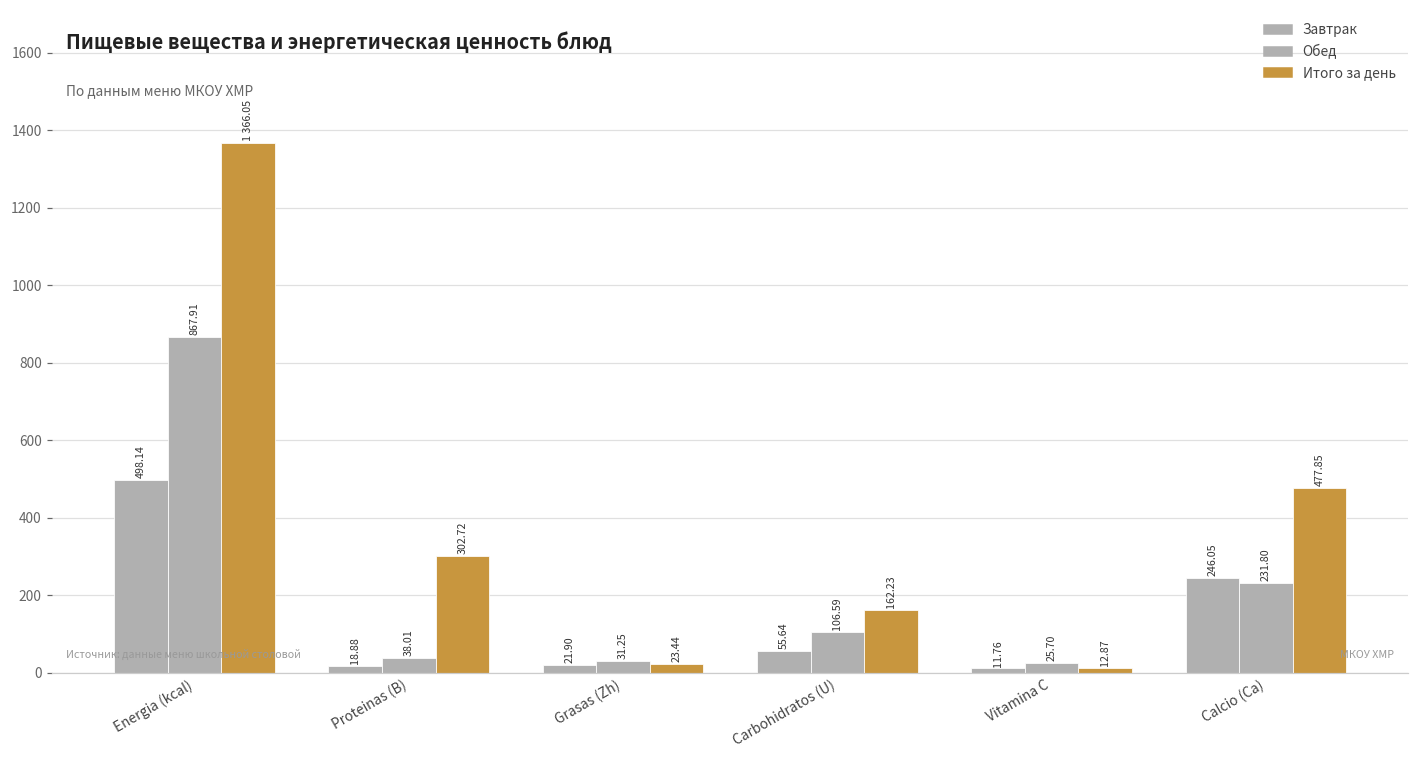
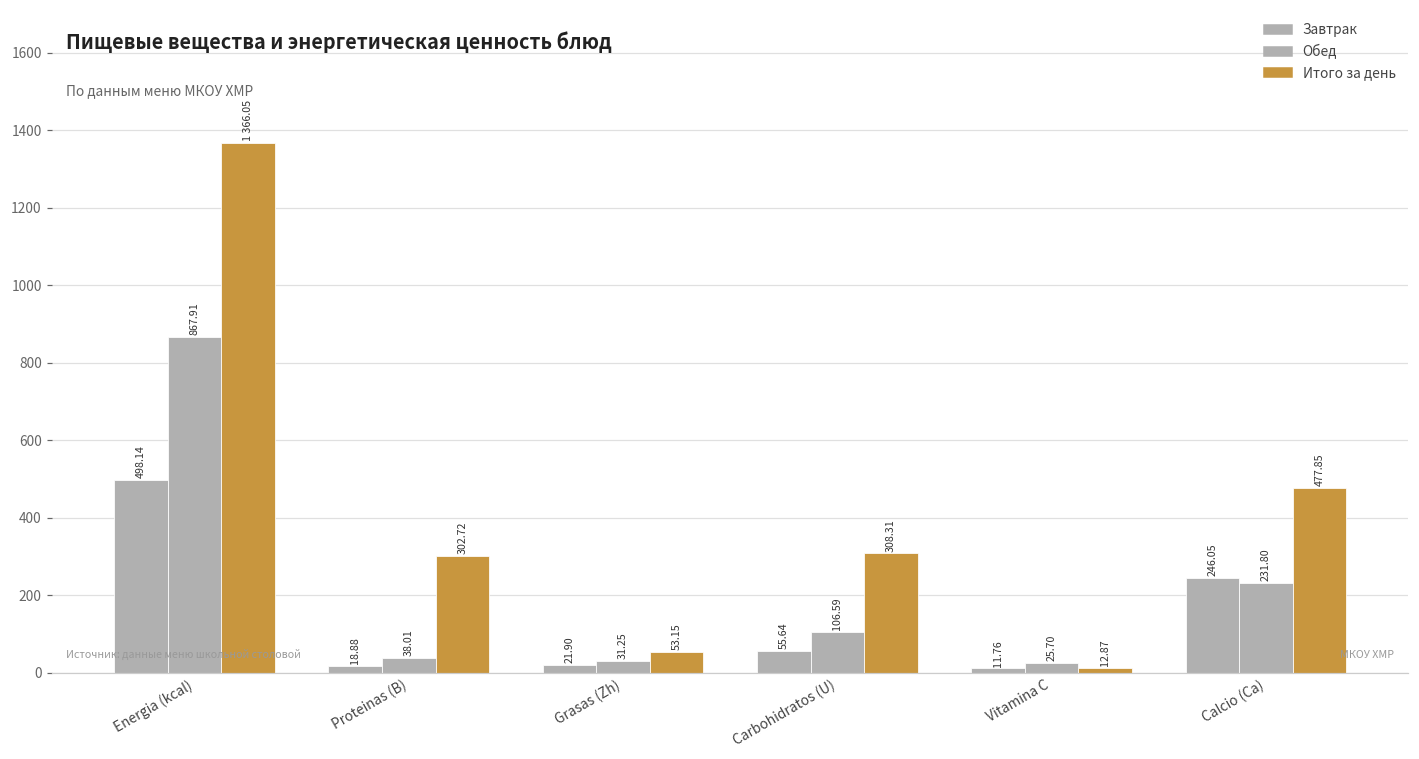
Итого за день, Grasas (Zh): 23.44 -> 53.15
Итого за день, Carbohidratos (U): 162.23 -> 308.31
